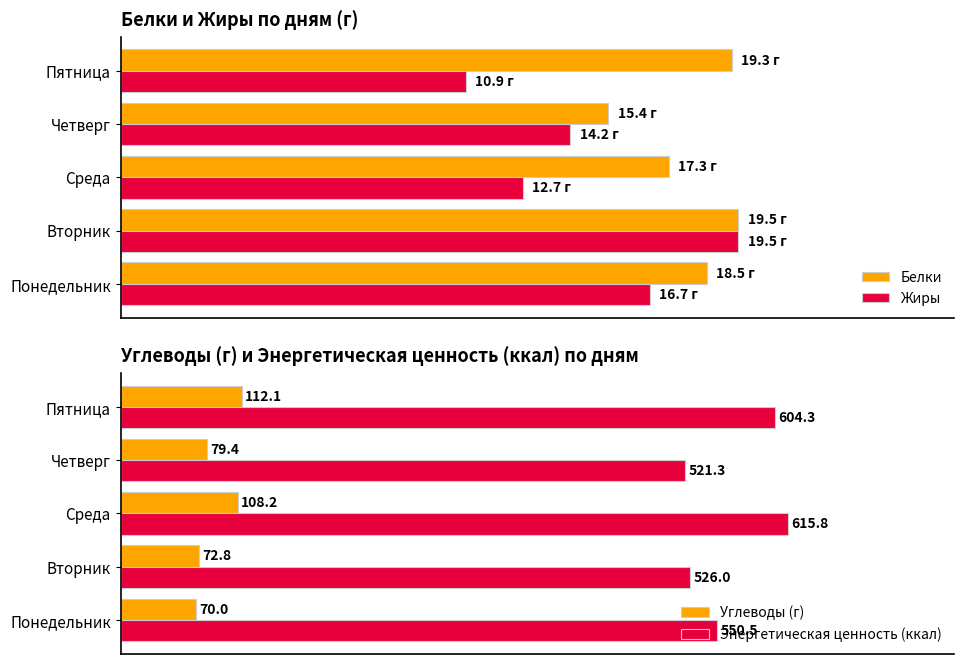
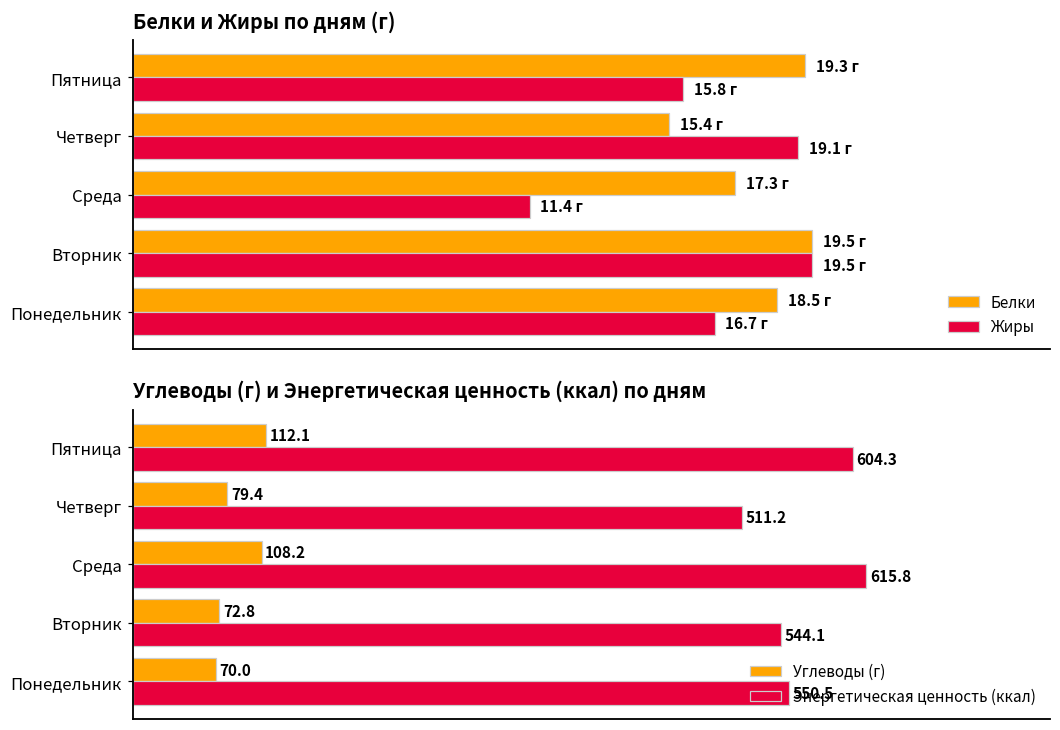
Белки и Жиры по дням (г), Жиры, Пятница: 10.9 -> 15.8
Белки и Жиры по дням (г), Жиры, Четверг: 14.2 -> 19.1
Белки и Жиры по дням (г), Жиры, Среда: 12.7 -> 11.4
Углеводы (г) и Энергетическая ценность (ккал) по дням, Энергетическая ценность (ккал), Четверг: 521.3 -> 511.2
Углеводы (г) и Энергетическая ценность (ккал) по дням, Энергетическая ценность (ккал), Вторник: 526.0 -> 544.1
